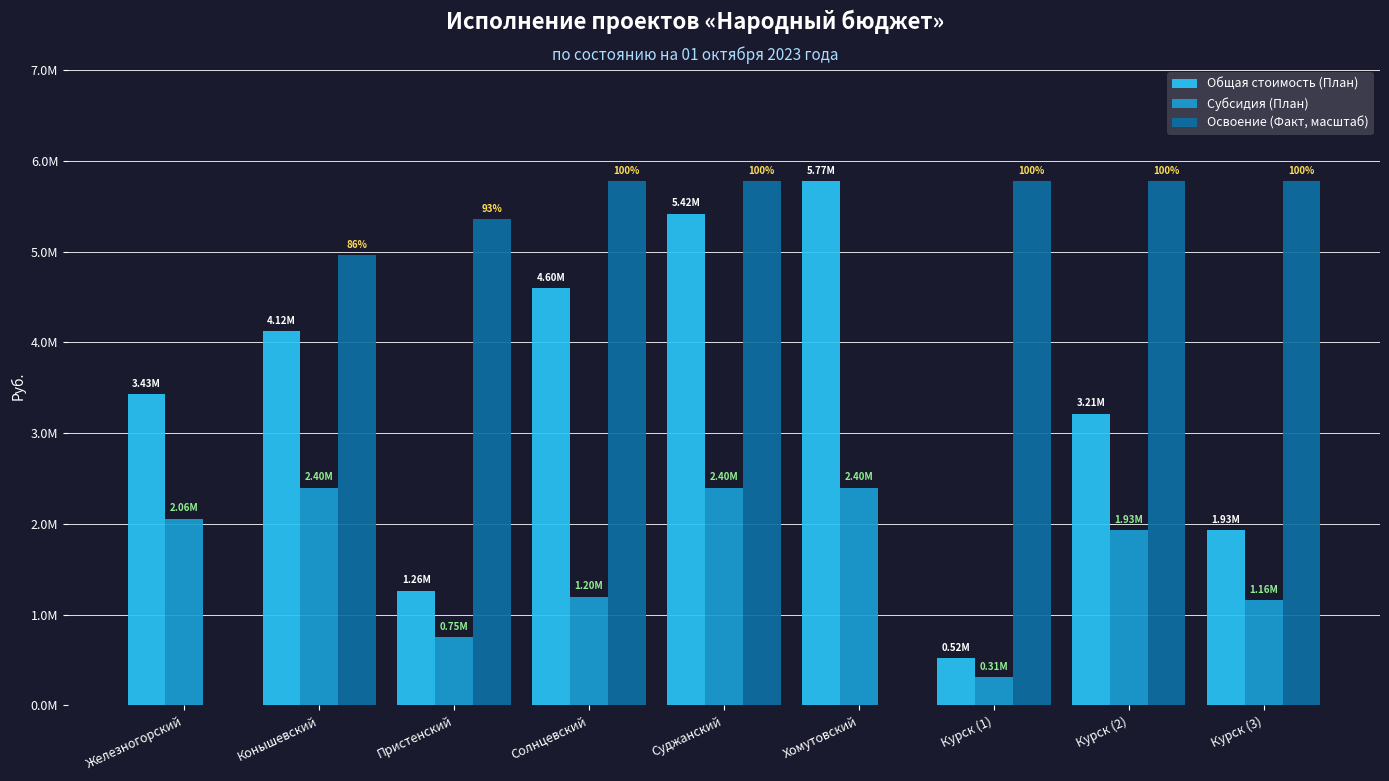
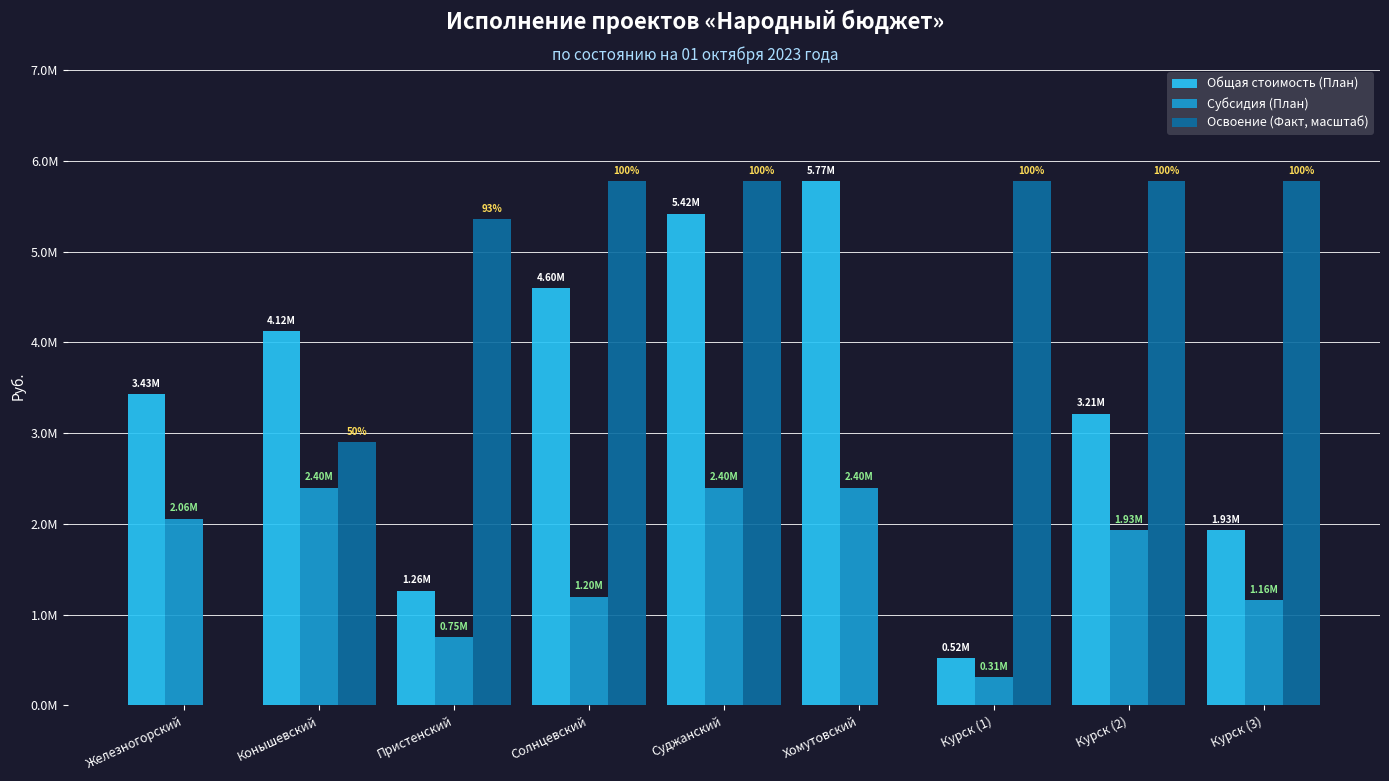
Освоение (Факт, масштаб), Конышевский: 86% -> 50%
